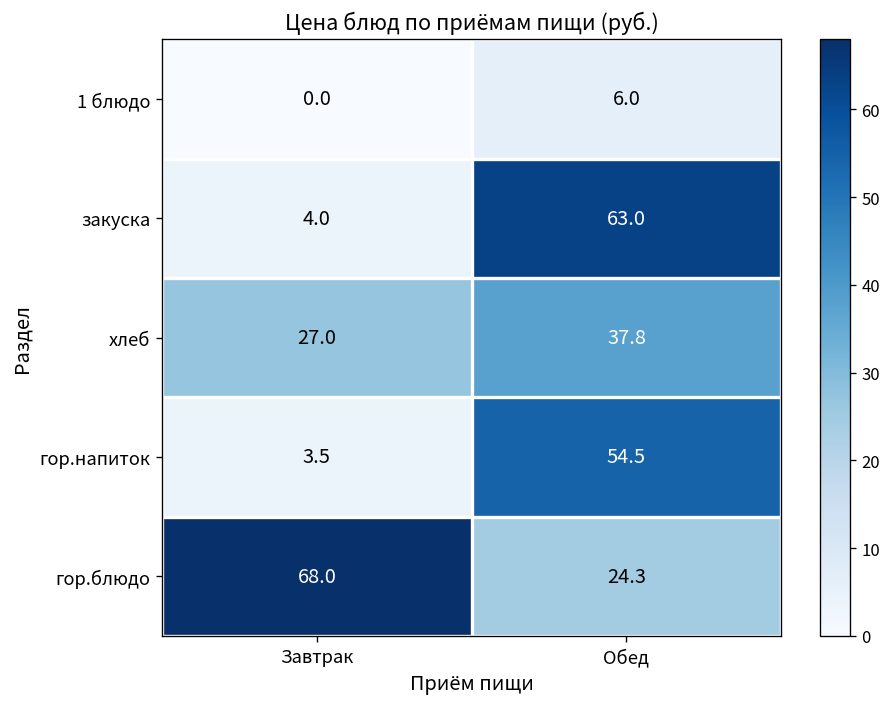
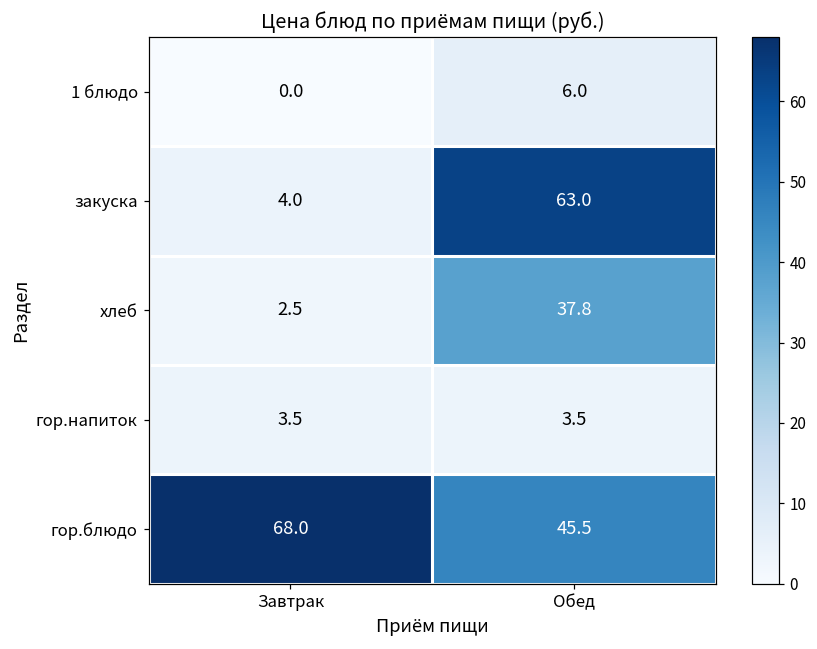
хлеб, Завтрак: 27.0 -> 2.5
гор.напиток, Обед: 54.5 -> 3.5
гор.блюдо, Обед: 24.3 -> 45.5
